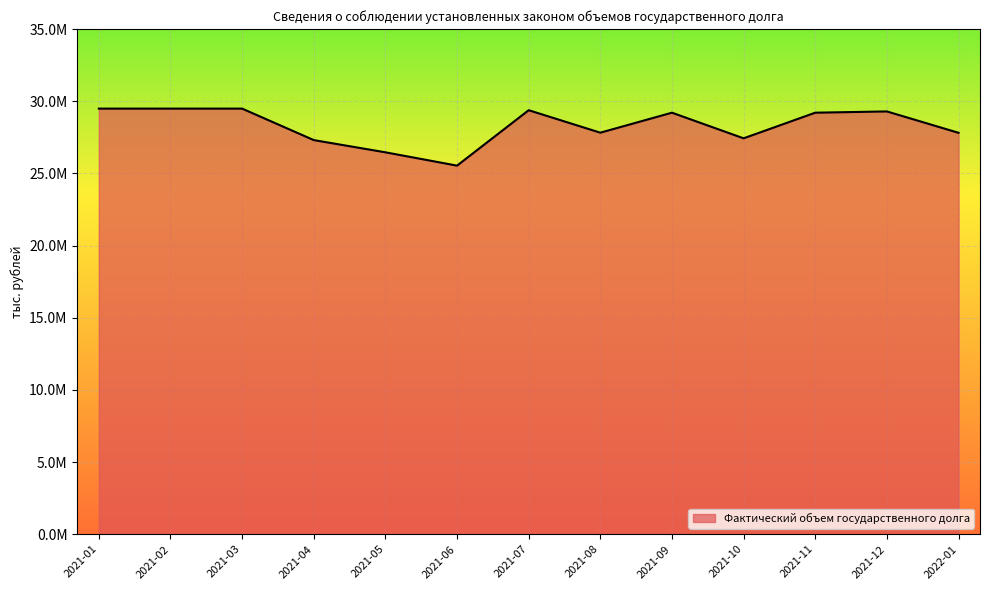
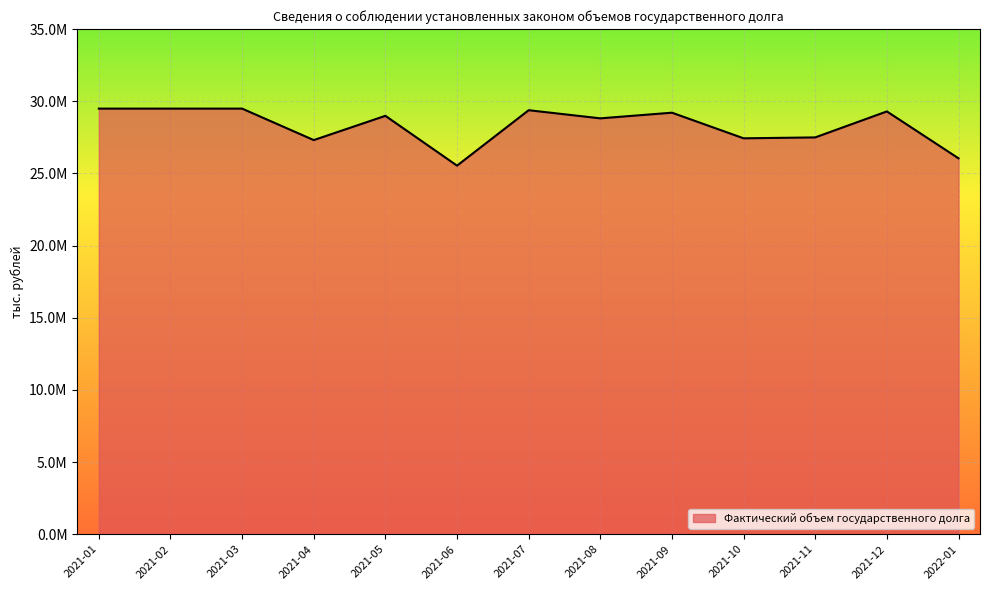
2021-05: 26500000 -> 29000000
2021-08: 27800000 -> 28800000
2021-11: 29200000 -> 27500000
2022-01: 27800000 -> 26000000
